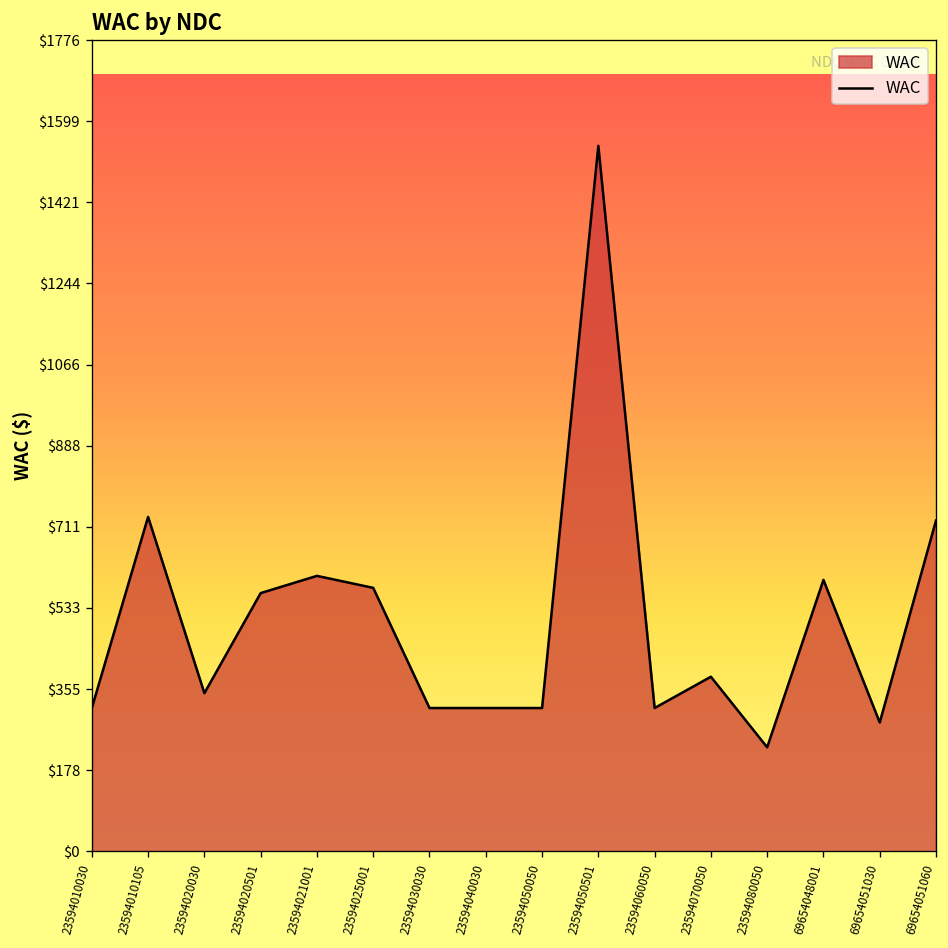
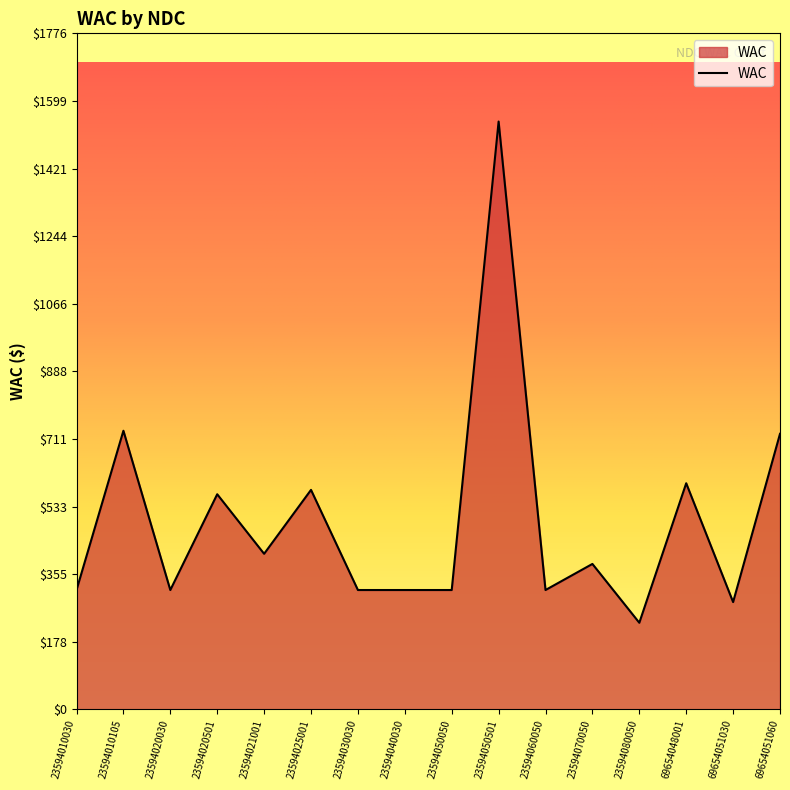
23594020030: $350 -> $310
23594021001: $600 -> $410
